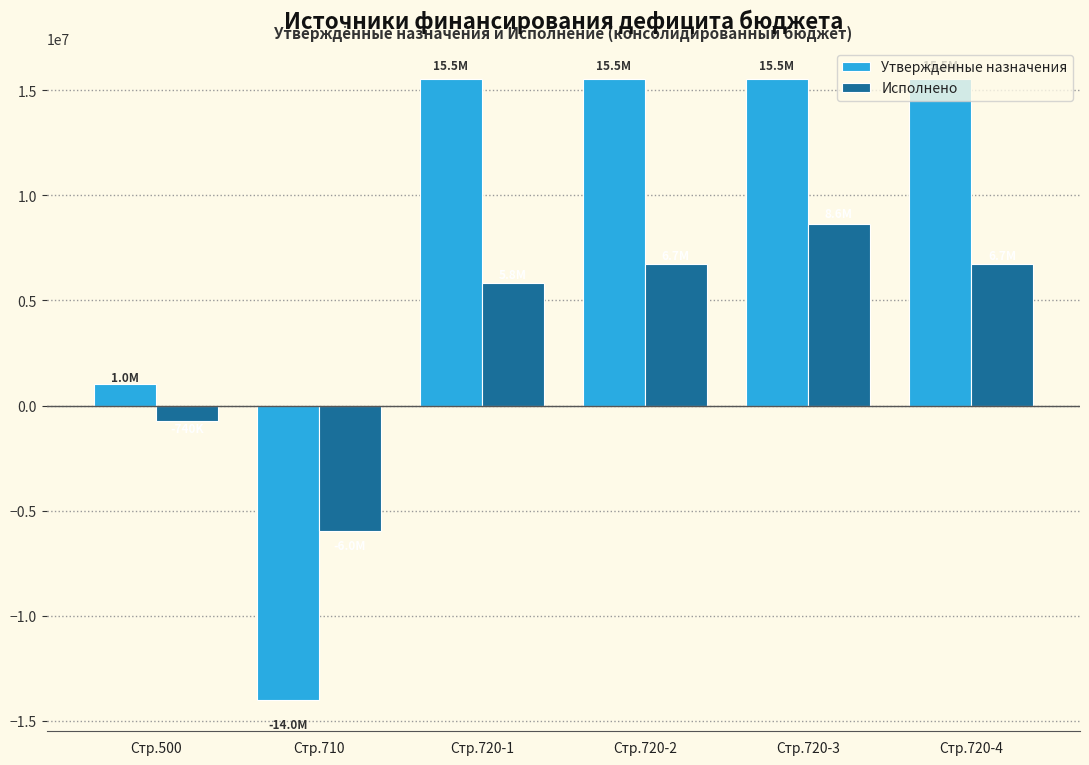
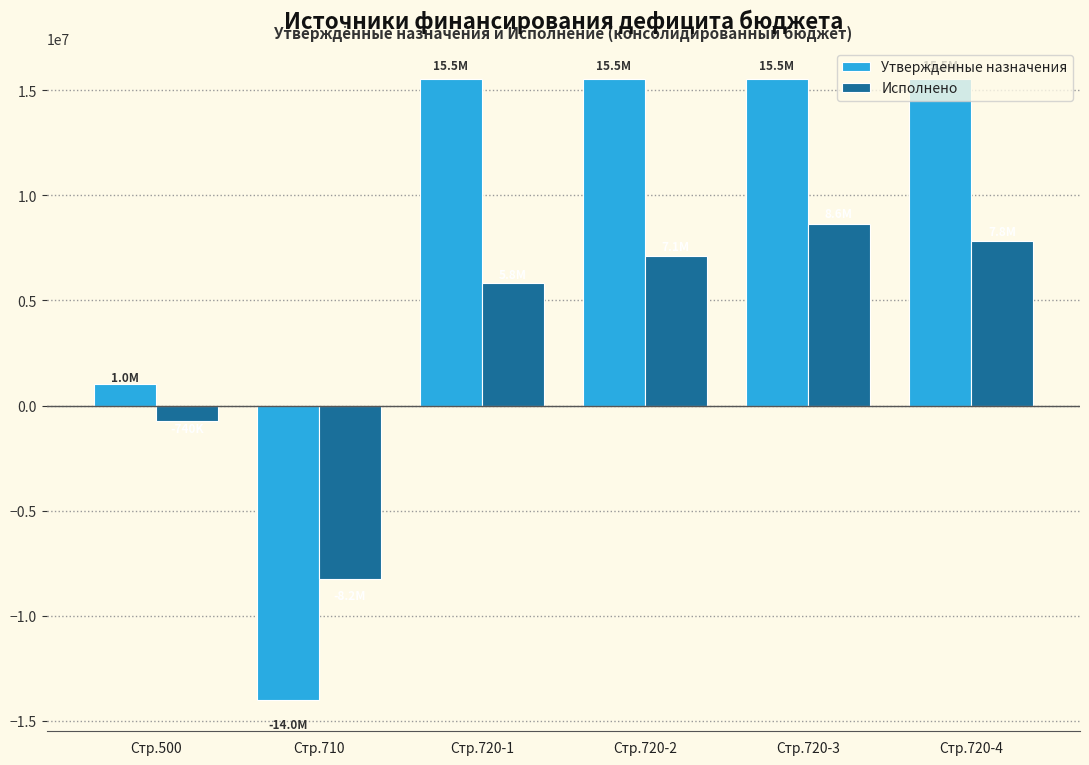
Исполнено, Стр.710: -6000000 -> -8200000
Исполнено, Стр.720-2: 6700000 -> 7100000
Исполнено, Стр.720-4: 6700000 -> 7800000
